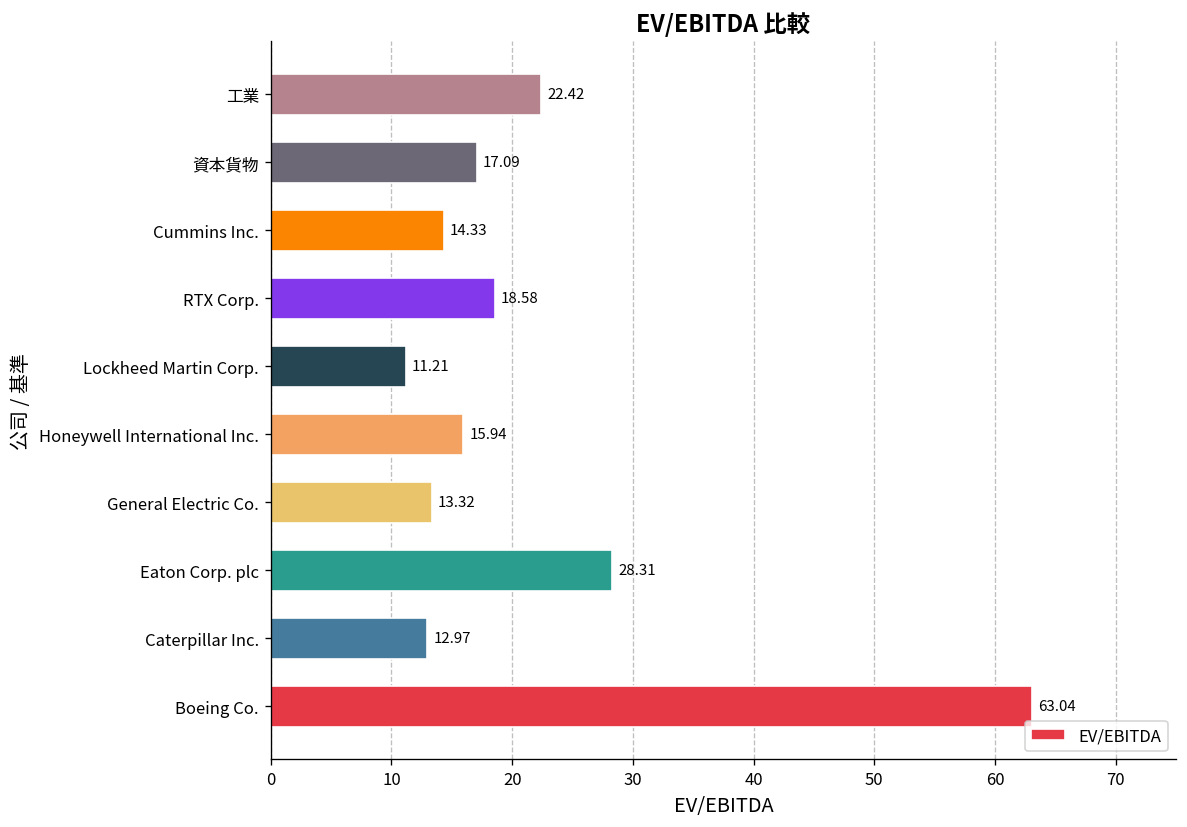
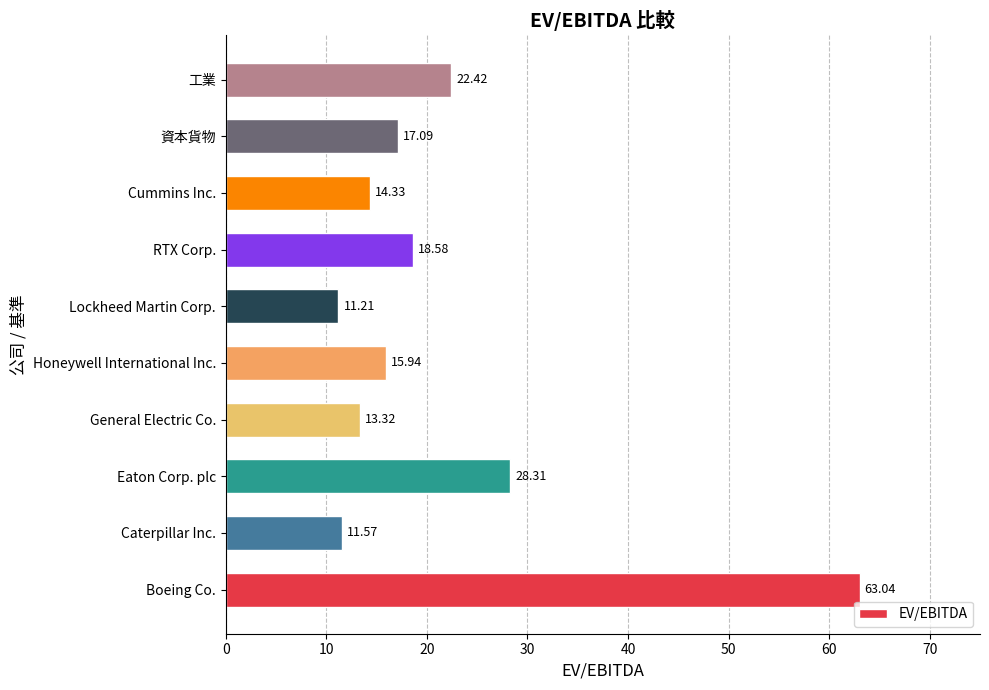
Caterpillar Inc.: 12.97 -> 11.57
